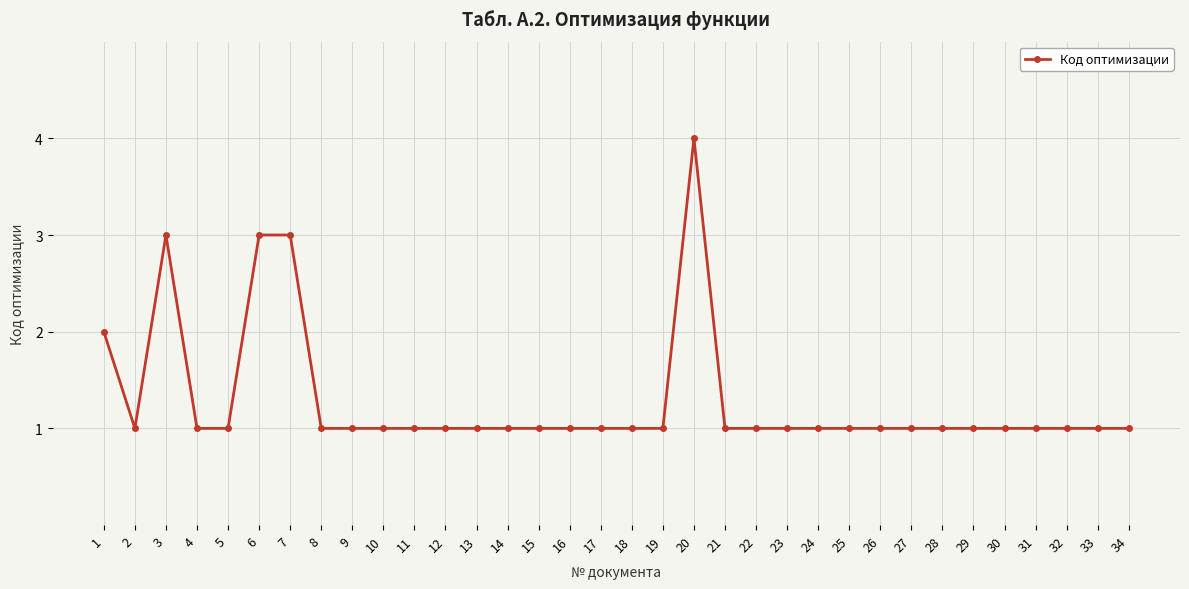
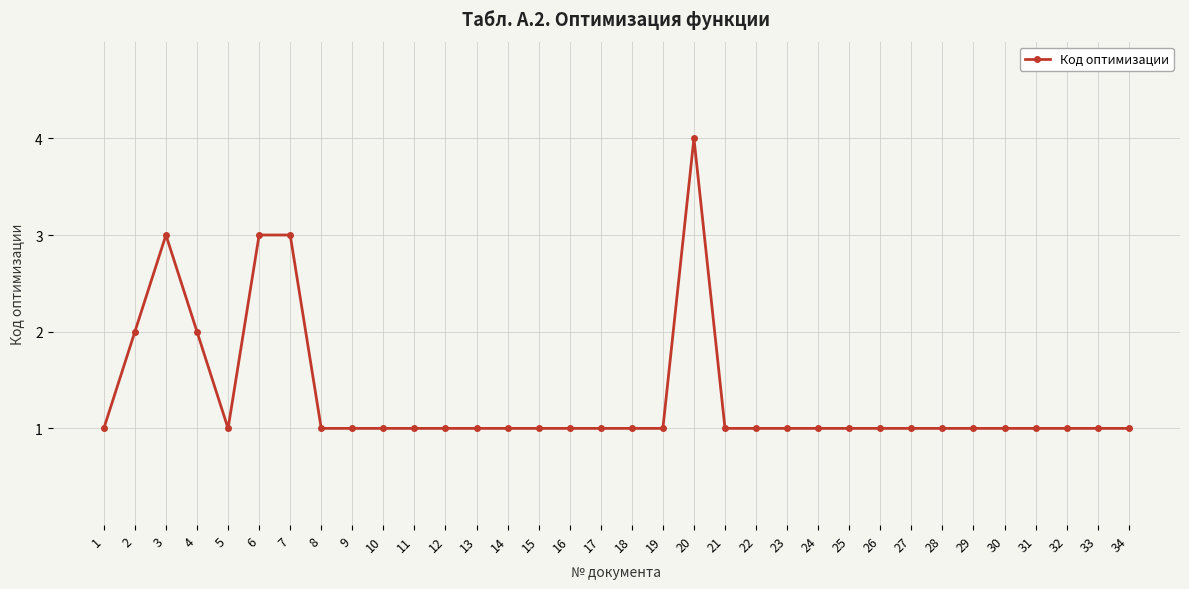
1: 2 -> 1
2: 1 -> 2
4: 1 -> 2
